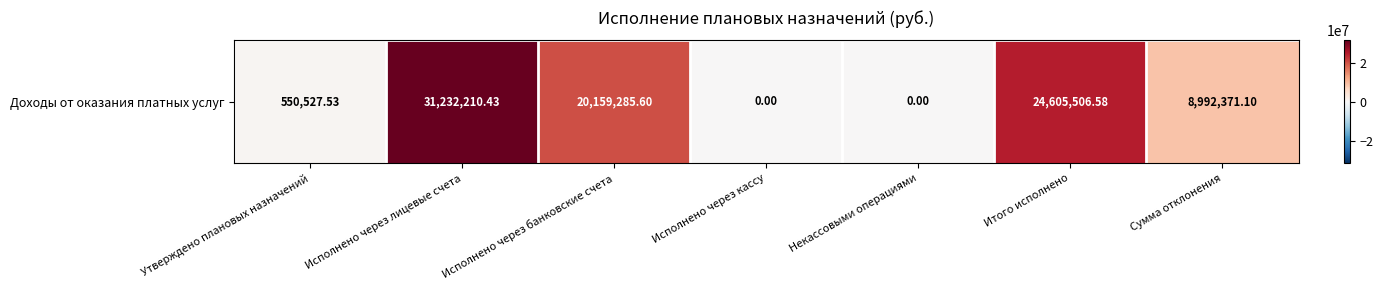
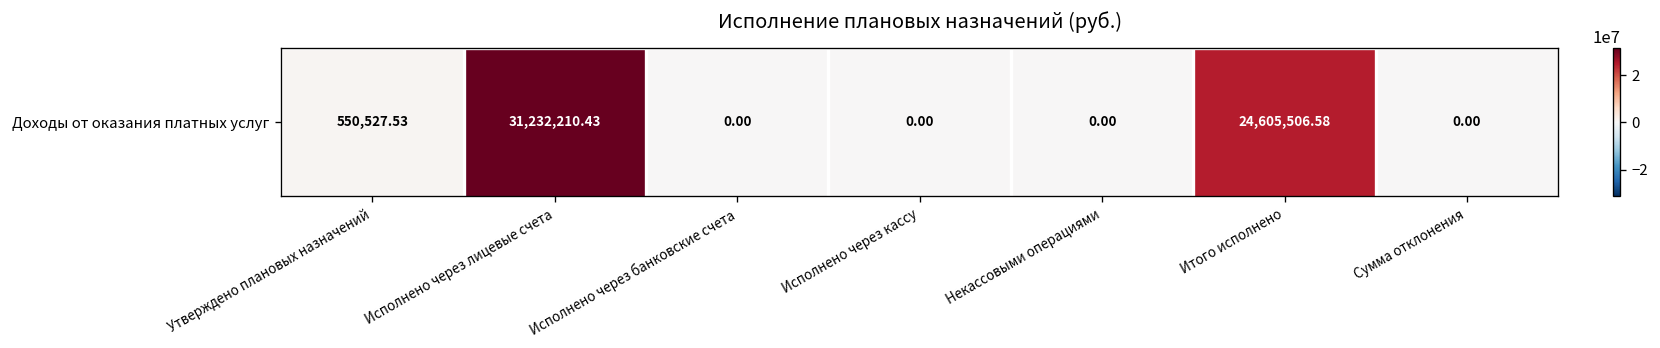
Доходы от оказания платных услуг, Исполнено через банковские счета: 20,159,285.60 -> 0.00
Доходы от оказания платных услуг, Сумма отклонения: 8,992,371.10 -> 0.00
